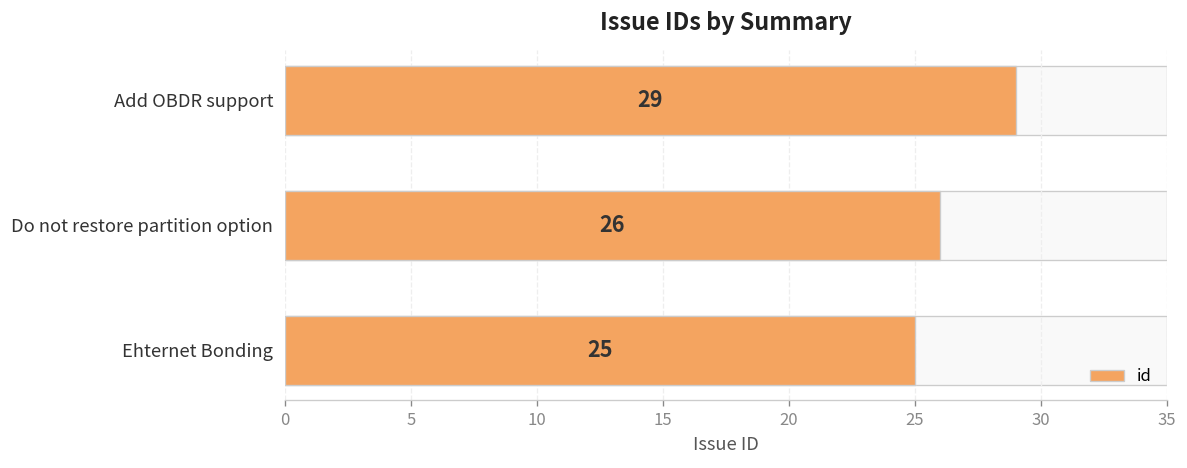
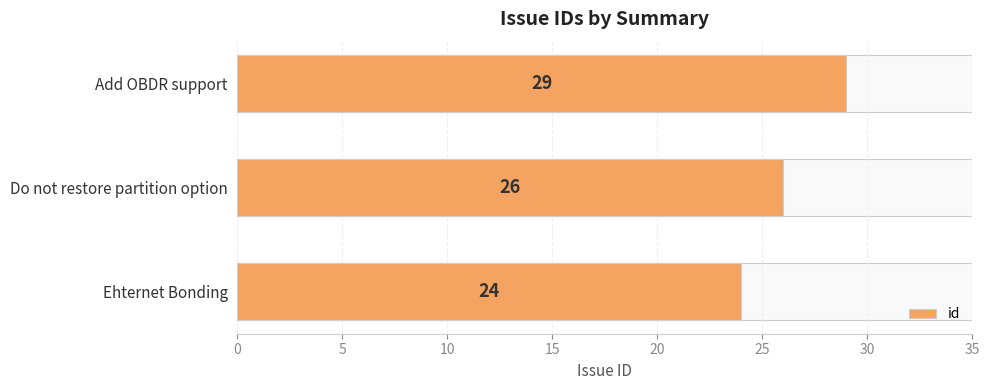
Ehternet Bonding: 25 -> 24
